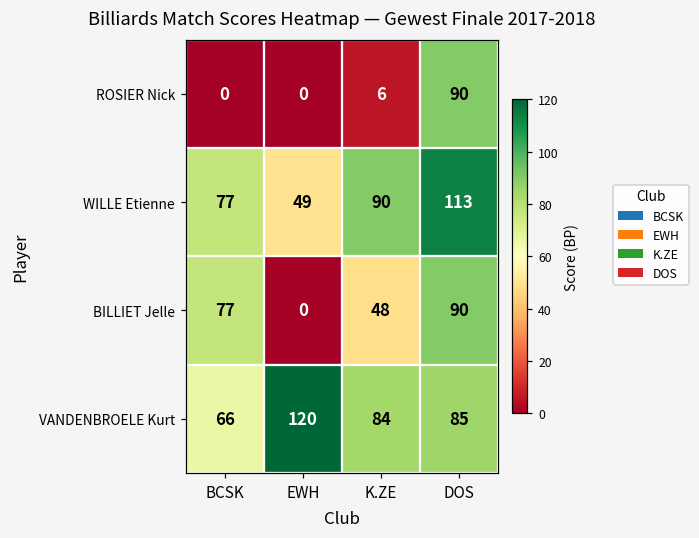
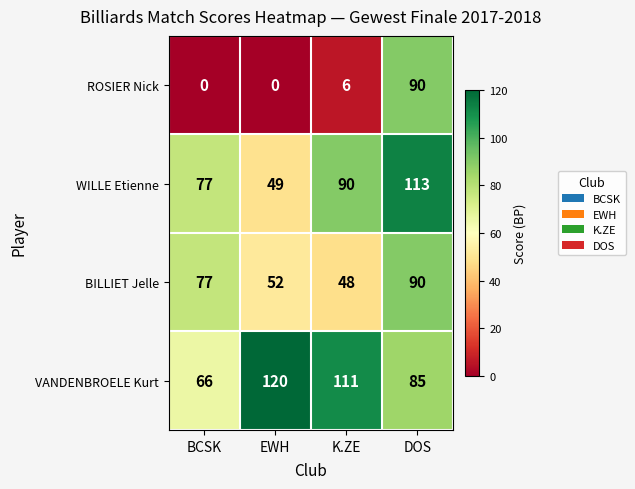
BILLIET Jelle, EWH: 0 -> 52
VANDENBROELE Kurt, K.ZE: 84 -> 111
